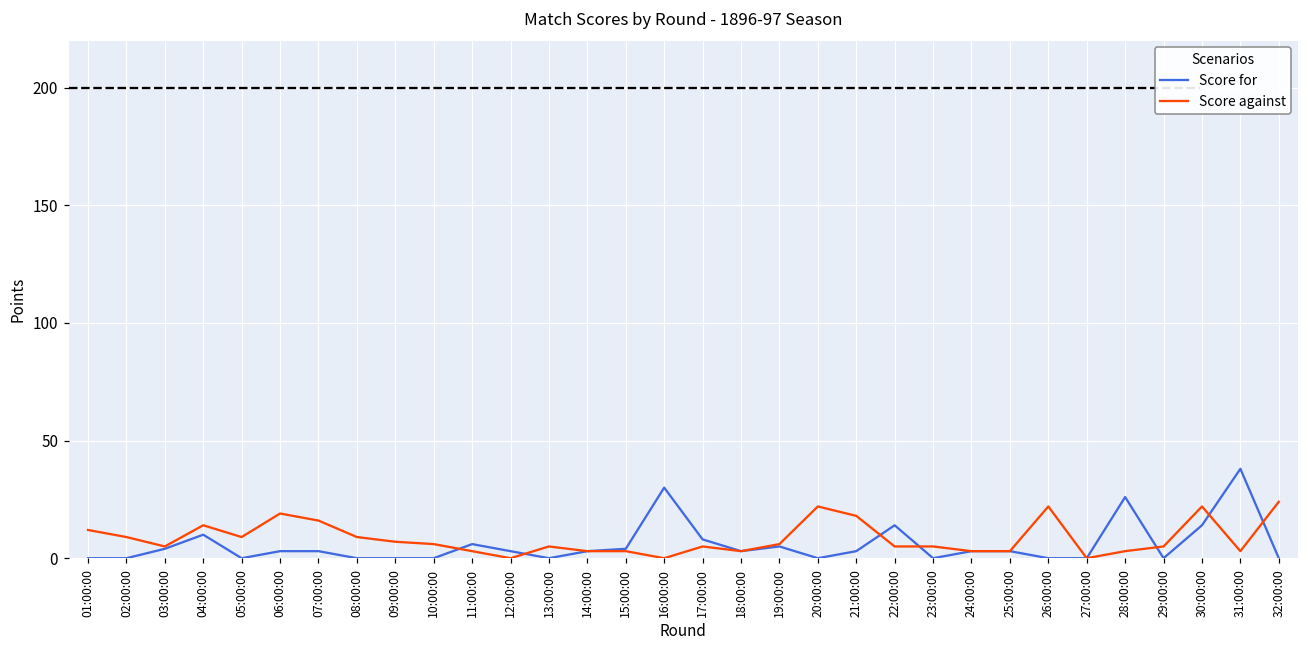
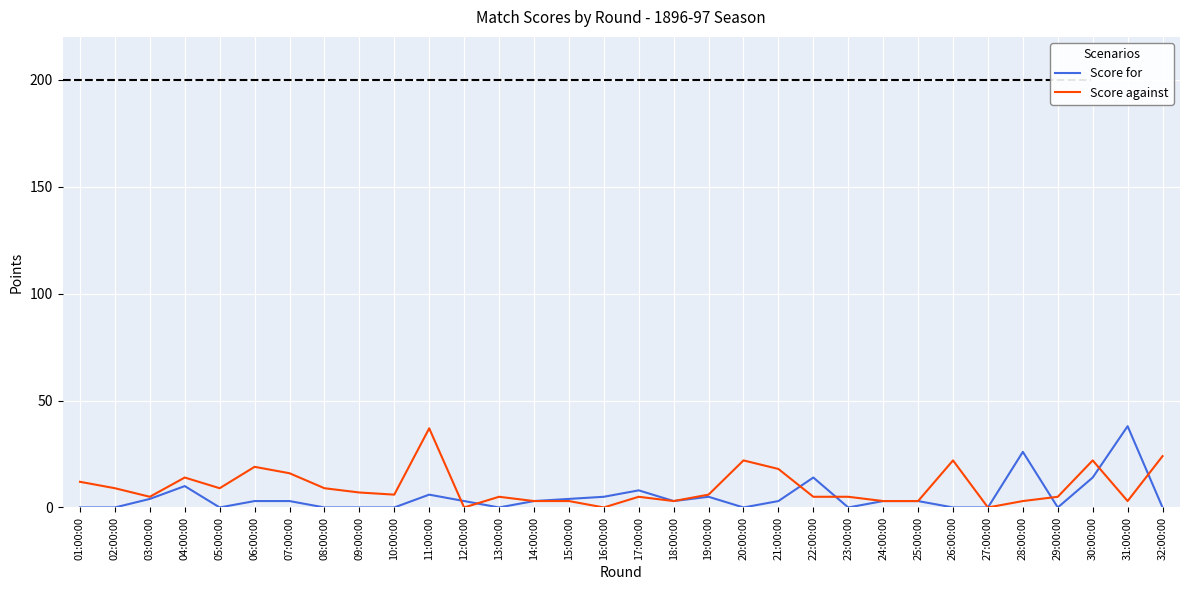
Score against, 11:00:00: 3 -> 37
Score for, 16:00:00: 30 -> 5
